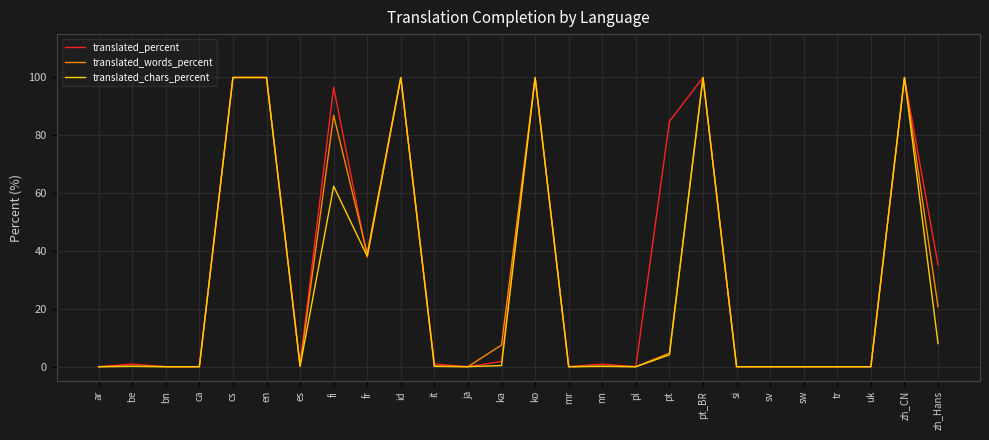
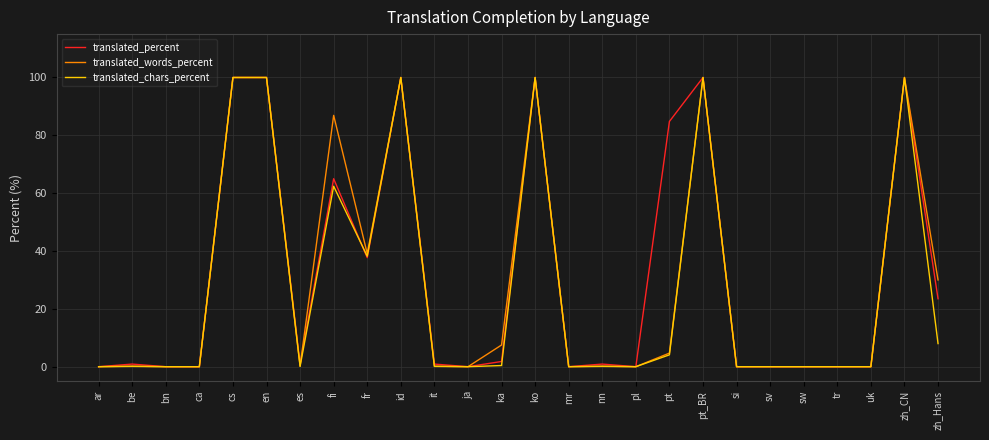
translated_percent, fi: 97 -> 65
translated_percent, zh_Hans: 35 -> 24
translated_words_percent, zh_Hans: 21 -> 30
